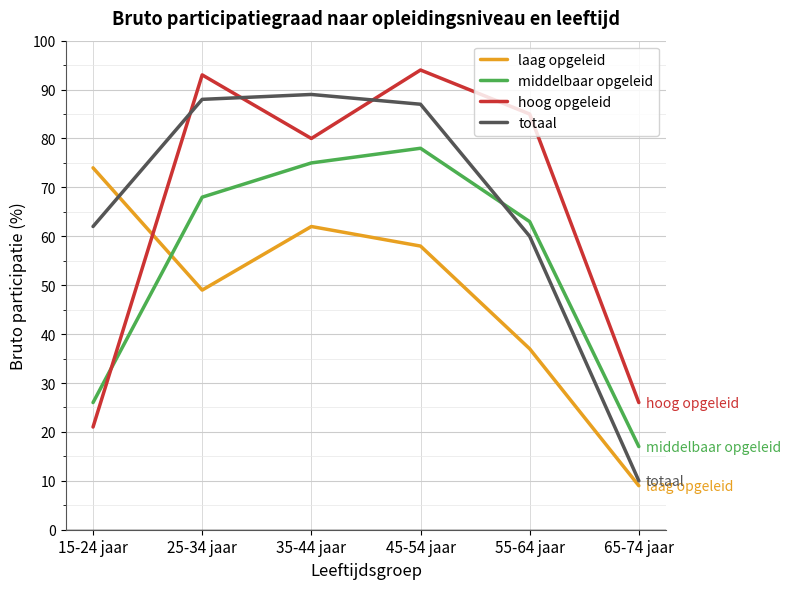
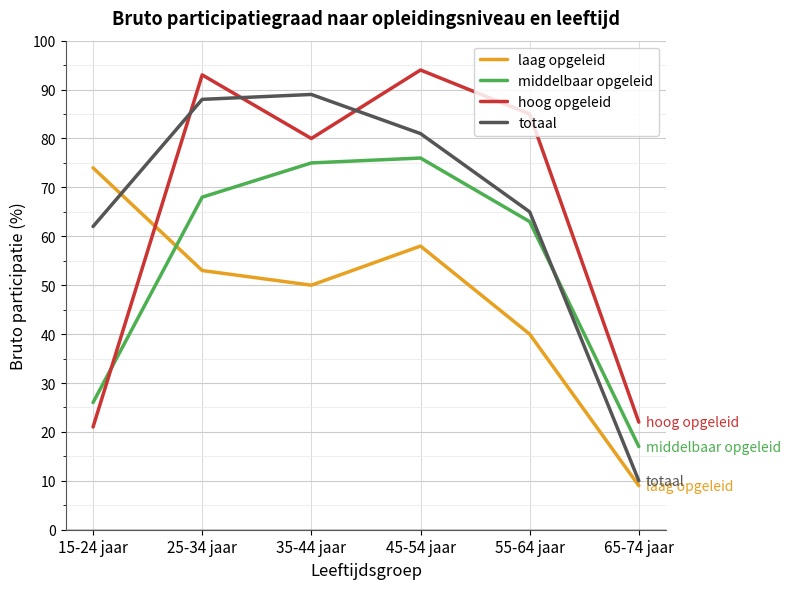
laag opgeleid, 25-34 jaar: 49 -> 53
laag opgeleid, 35-44 jaar: 62 -> 50
middelbaar opgeleid, 45-54 jaar: 78 -> 76
totaal, 45-54 jaar: 87 -> 81
laag opgeleid, 55-64 jaar: 37 -> 40
totaal, 55-64 jaar: 60 -> 65
hoog opgeleid, 65-74 jaar: 26 -> 22
